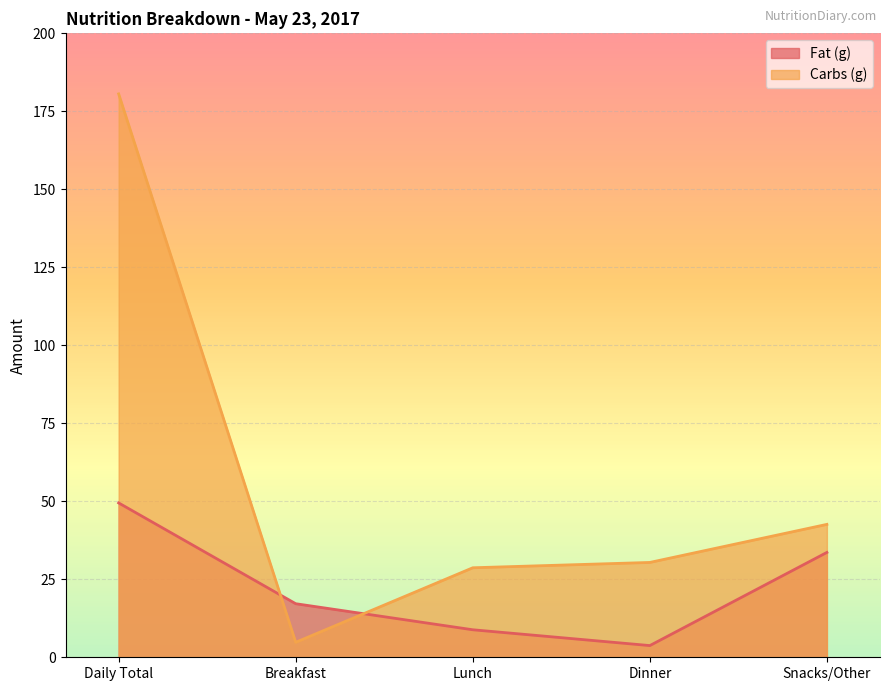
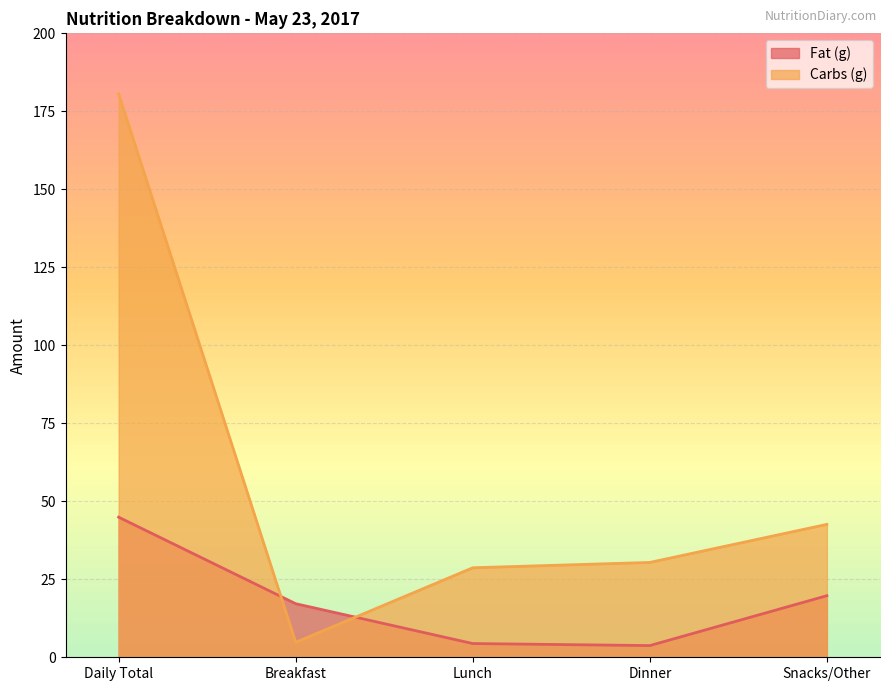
Fat (g), Daily Total: 49 -> 45
Fat (g), Lunch: 9 -> 4
Fat (g), Snacks/Other: 34 -> 20
